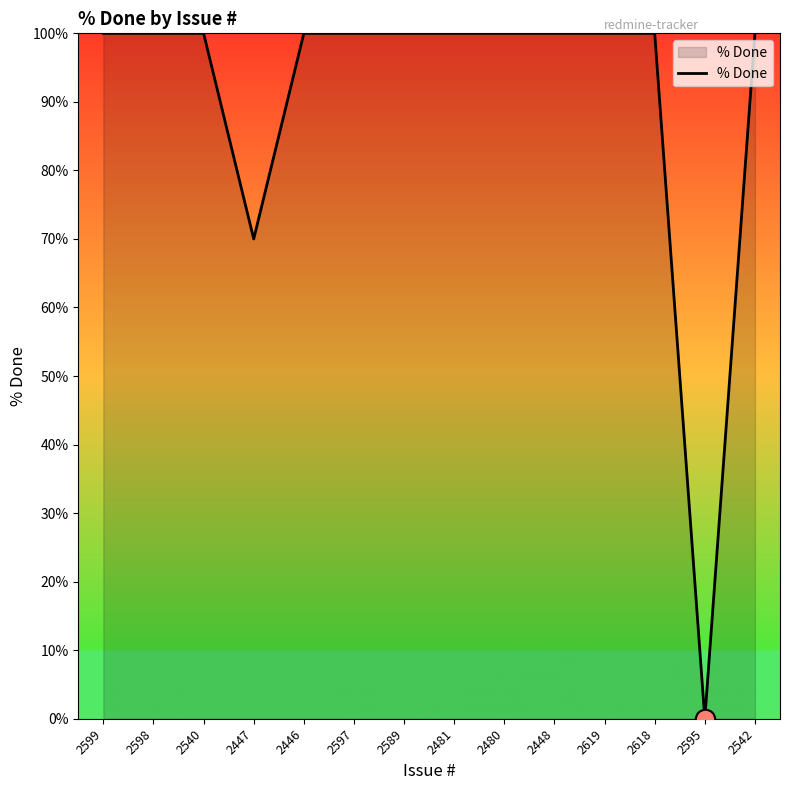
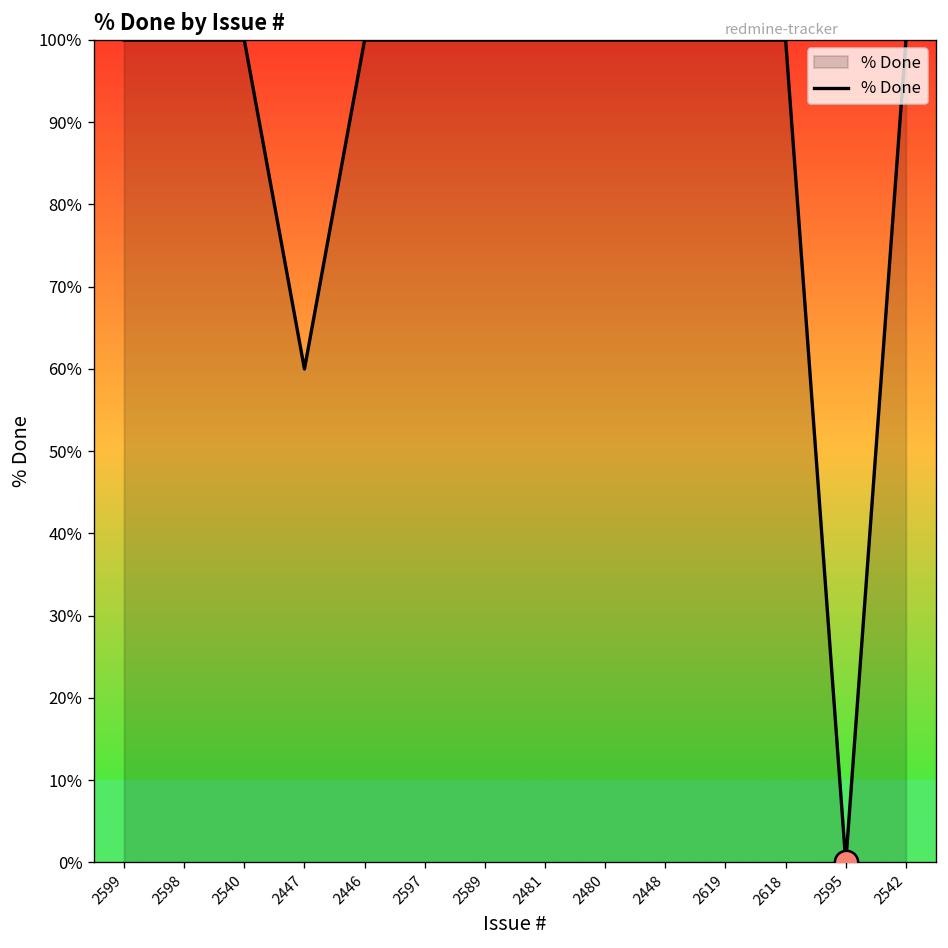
% Done, 2447: 70% -> 60%
